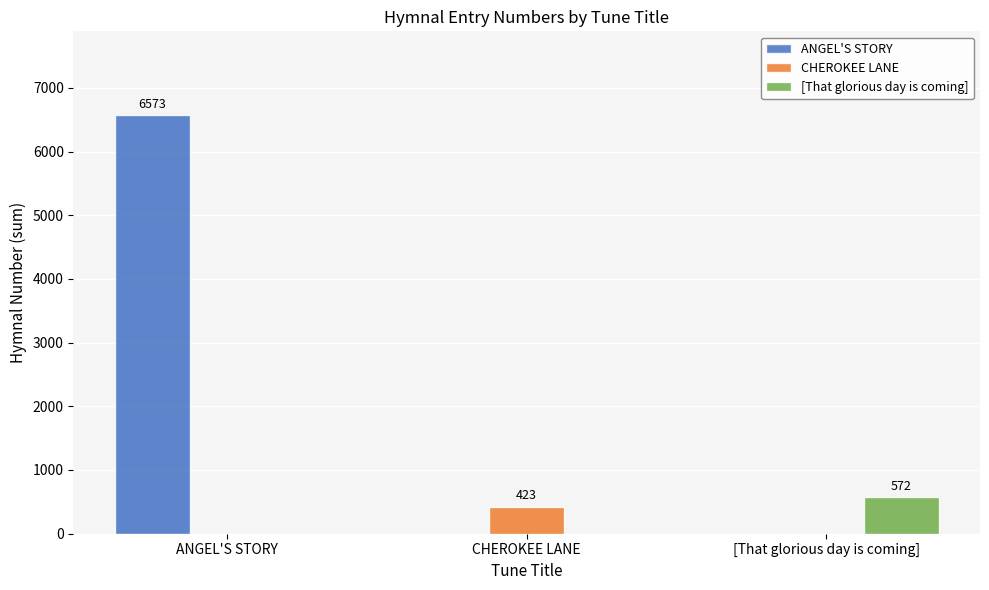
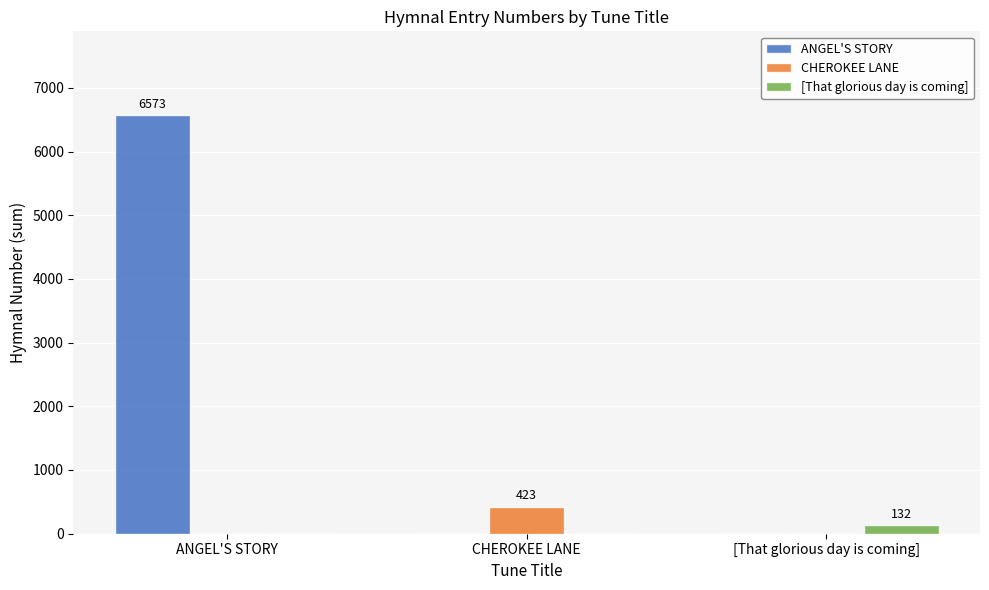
[That glorious day is coming], [That glorious day is coming]: 572 -> 132
